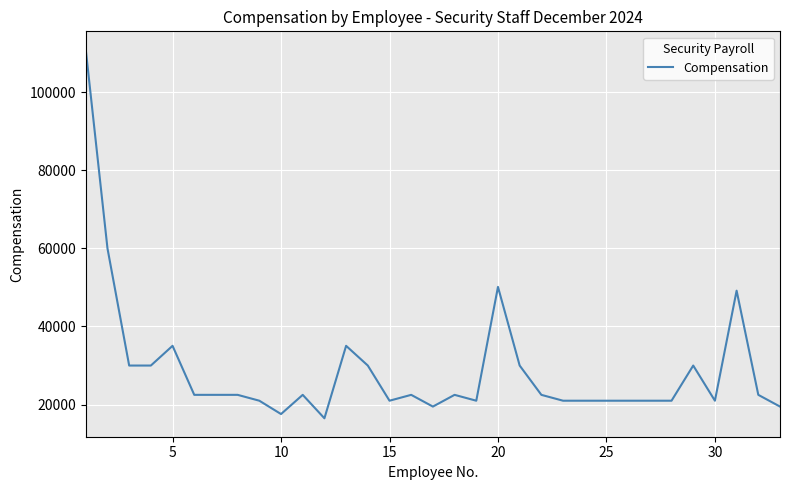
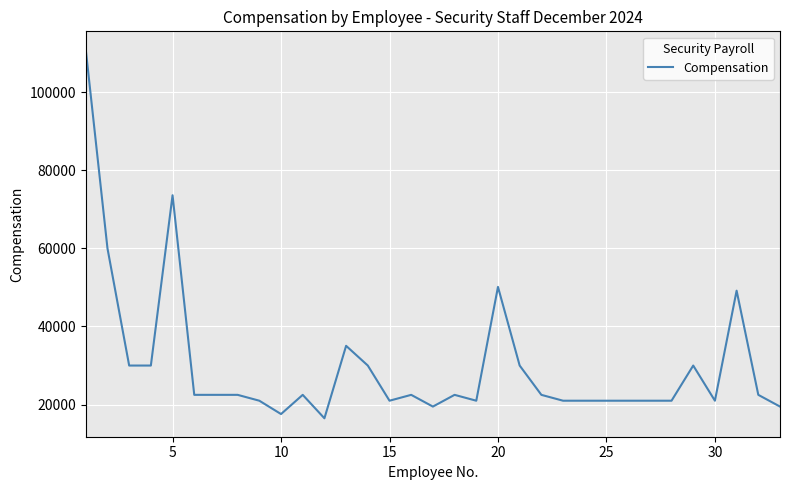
5: 35000 -> 74000
